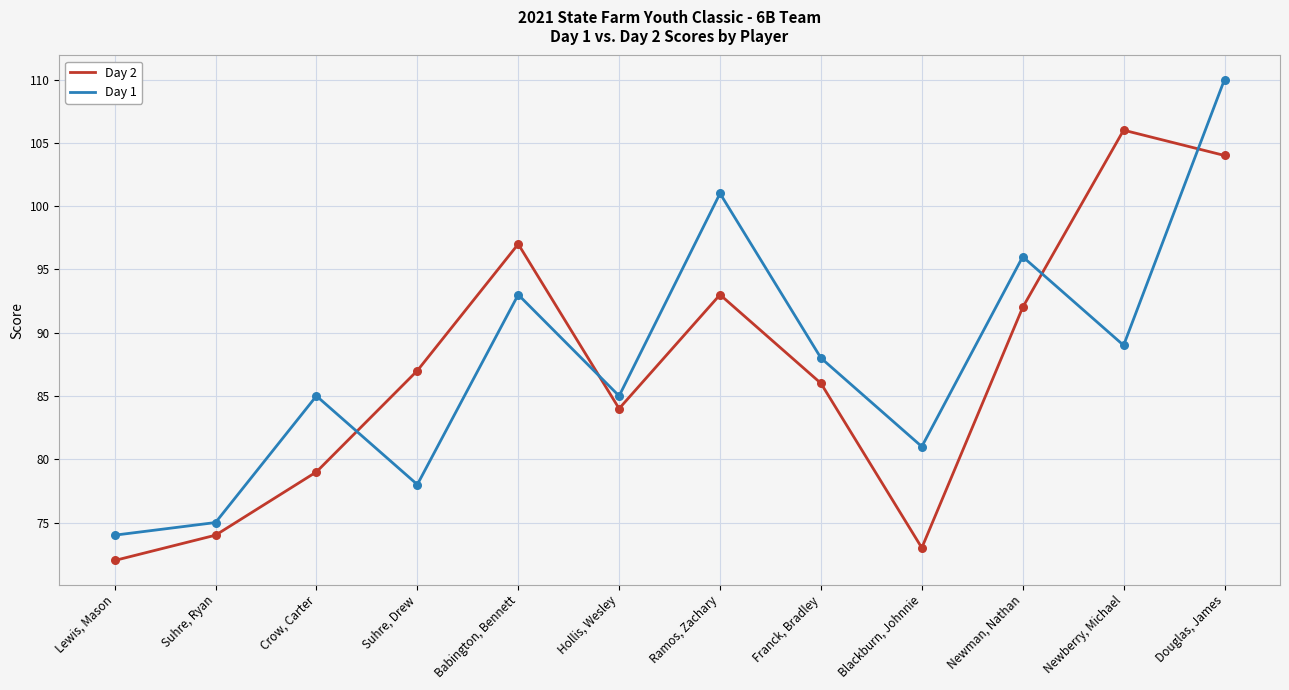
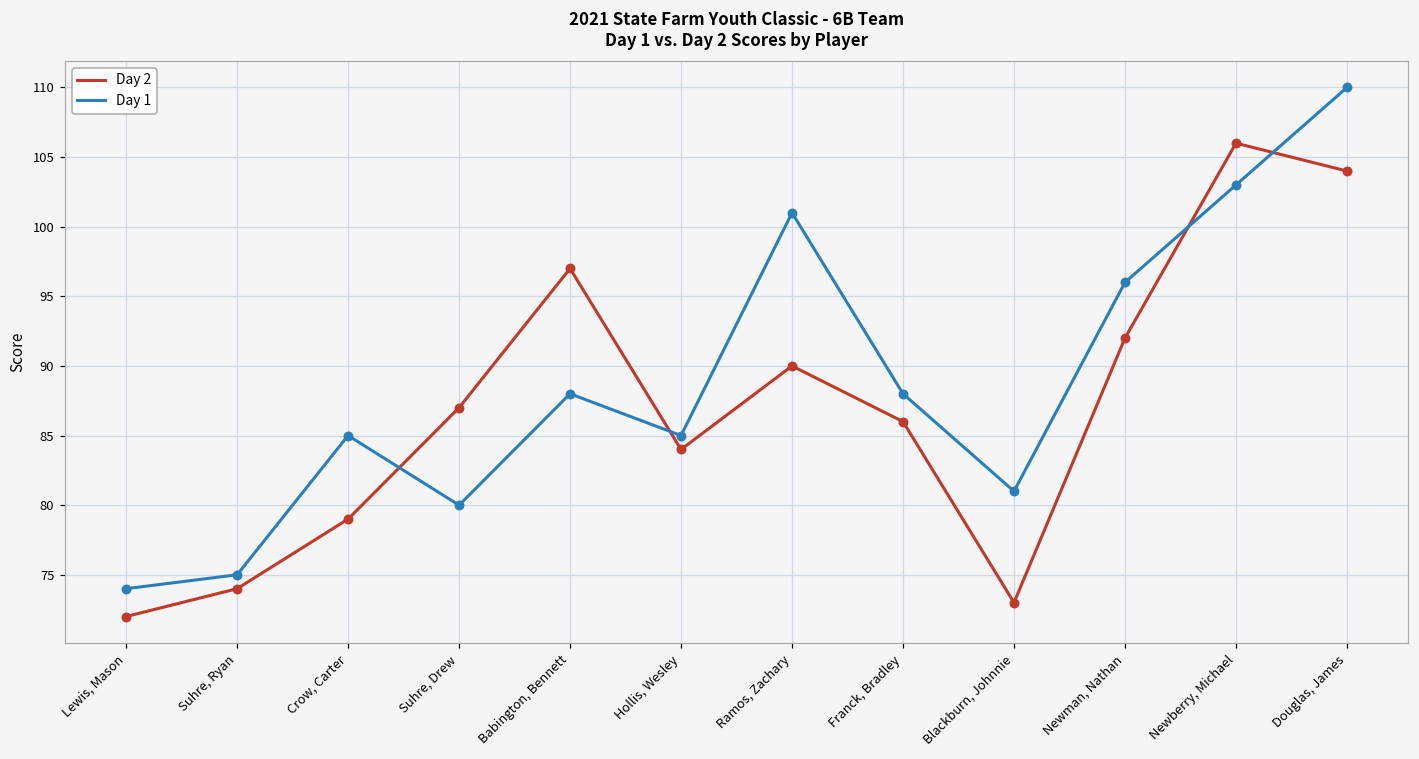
Day 1, Suhre, Drew: 78 -> 80
Day 1, Babington, Bennett: 93 -> 88
Day 2, Ramos, Zachary: 93 -> 90
Day 1, Newberry, Michael: 89 -> 103
